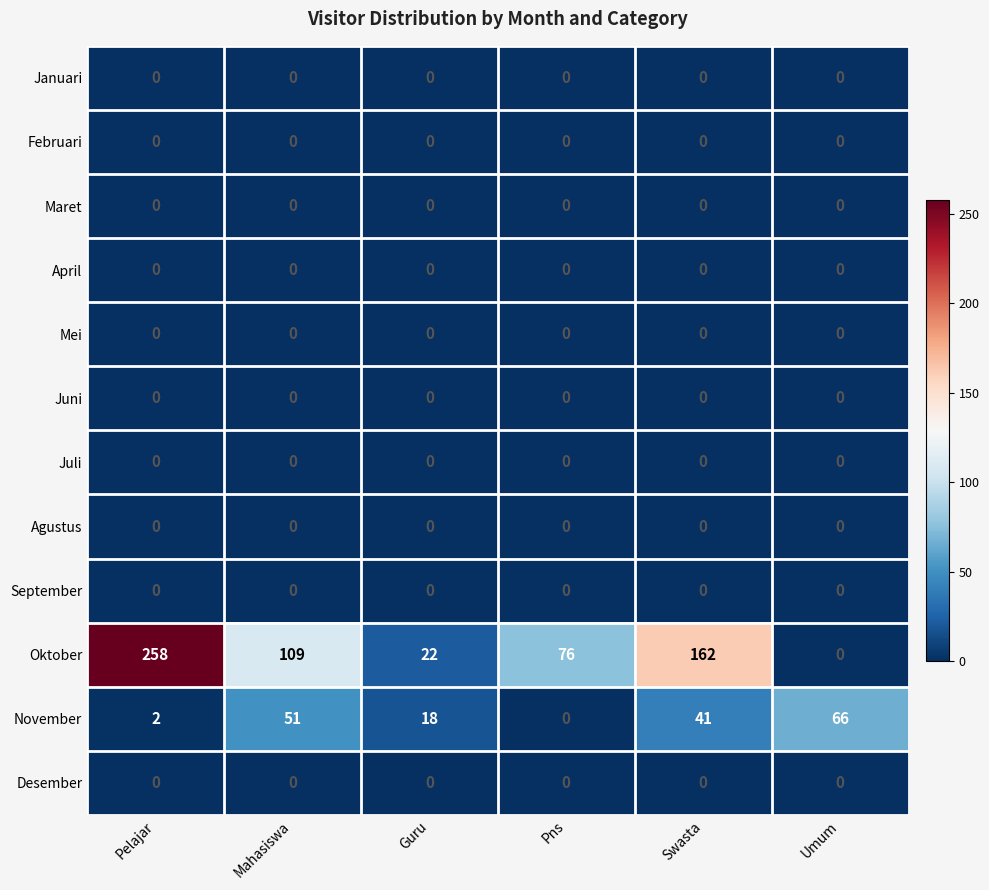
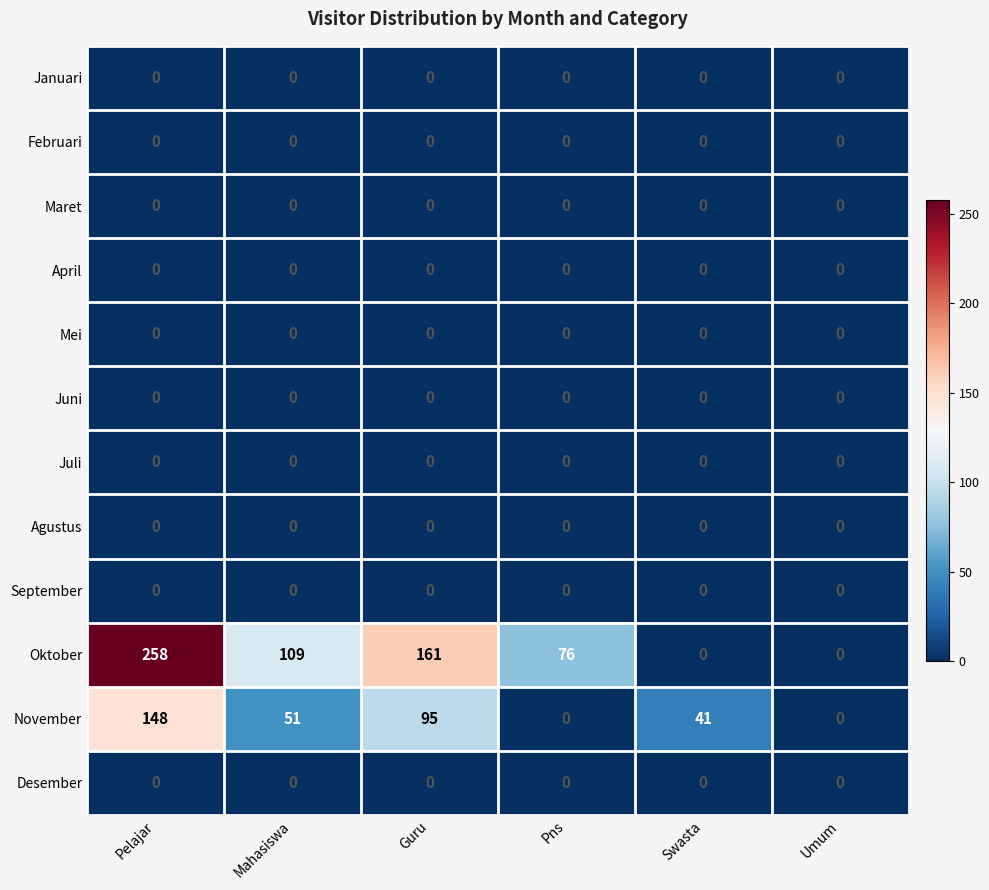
Oktober, Guru: 22 -> 161
Oktober, Swasta: 162 -> 0
November, Pelajar: 2 -> 148
November, Guru: 18 -> 95
November, Umum: 66 -> 0
